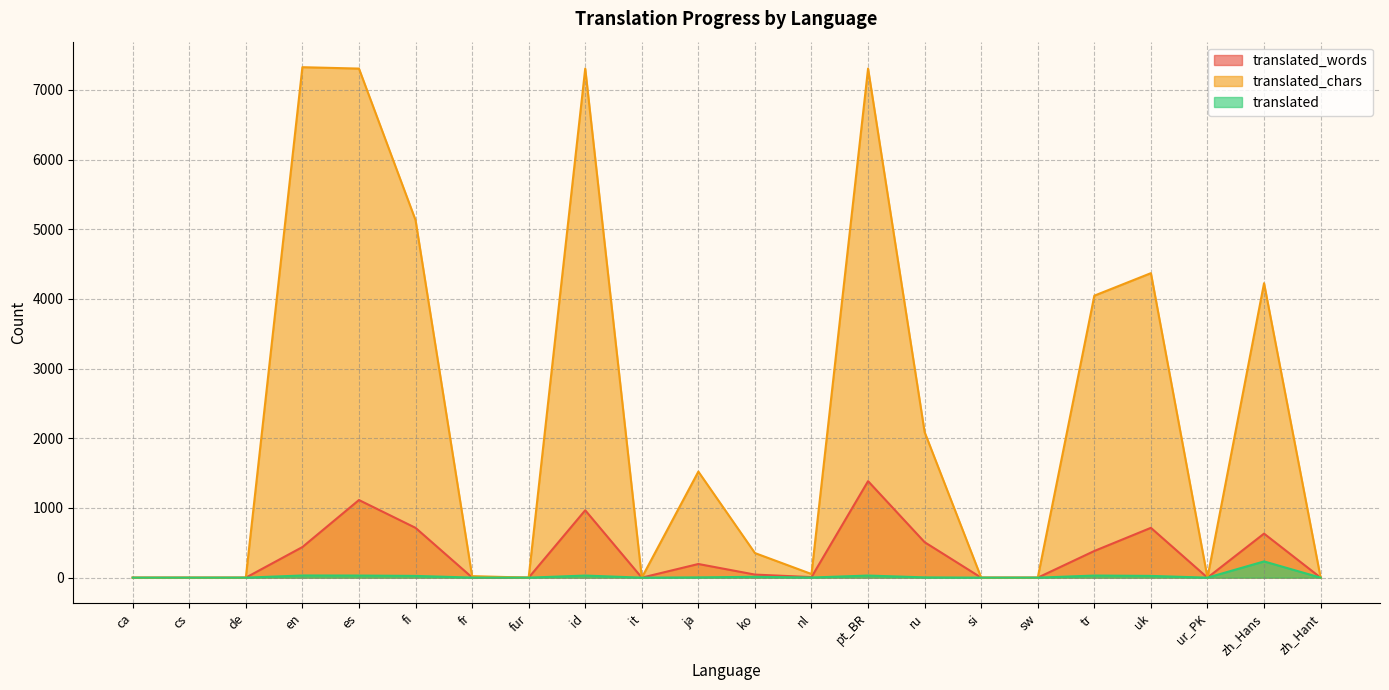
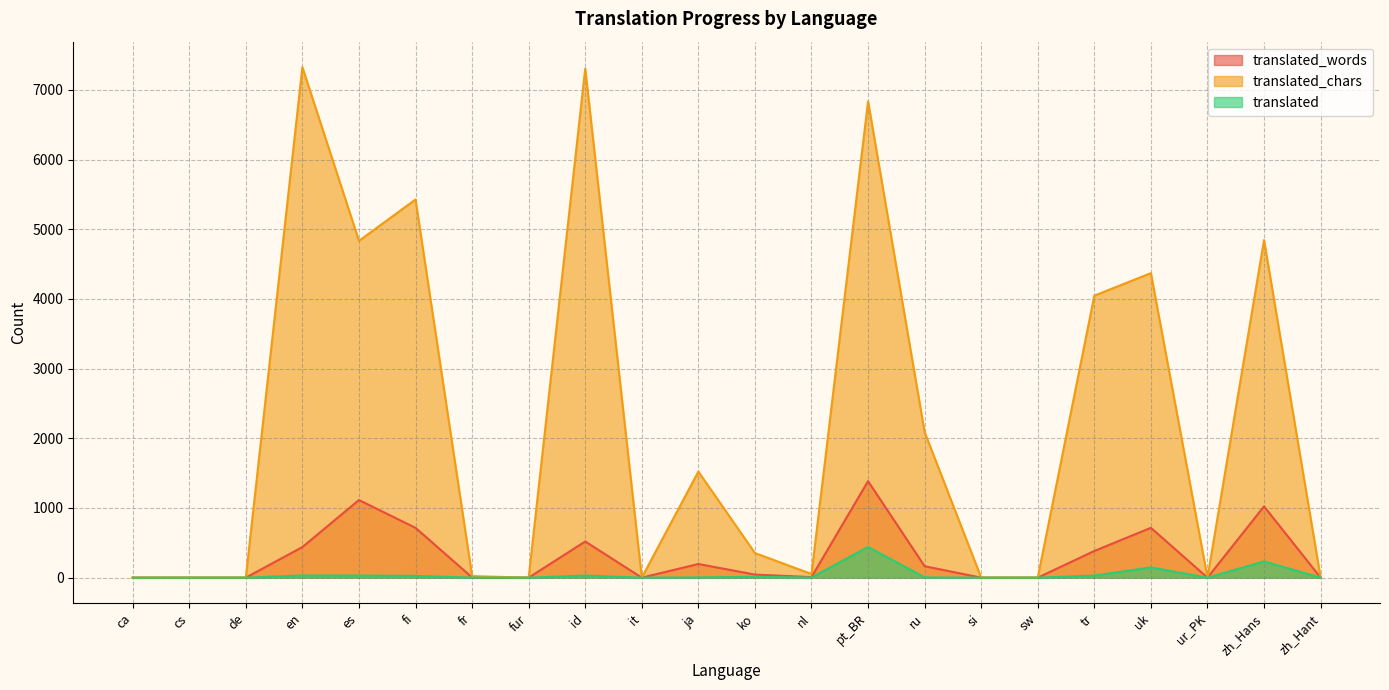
translated_chars, es: 7300 -> 4800
translated_chars, fi: 5100 -> 5400
translated_words, id: 1000 -> 500
translated_chars, pt_BR: 7300 -> 6800
translated, pt_BR: 0 -> 400
translated_words, ru: 500 -> 200
translated, uk: 0 -> 100
translated_words, zh_Hans: 600 -> 1000
translated_chars, zh_Hans: 4200 -> 4800
